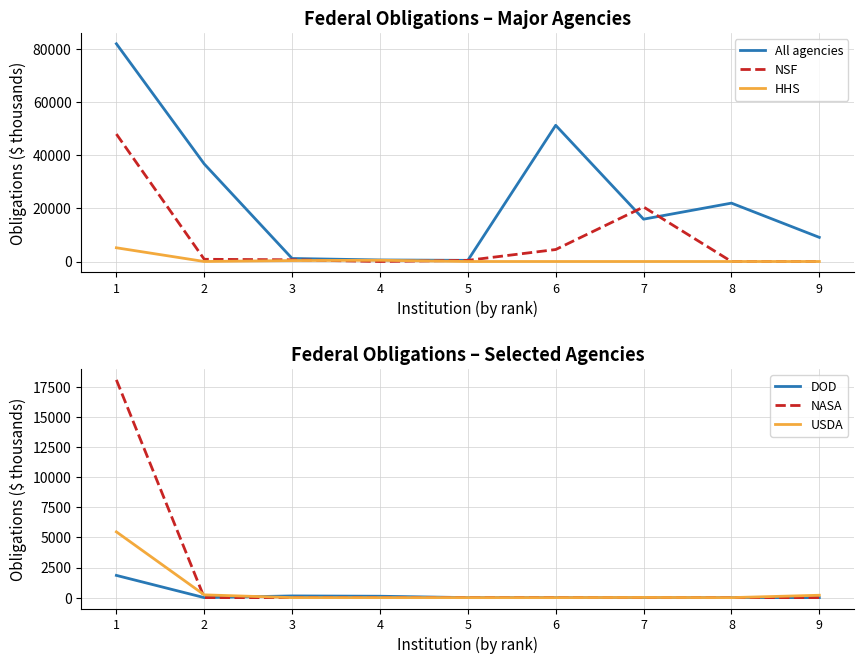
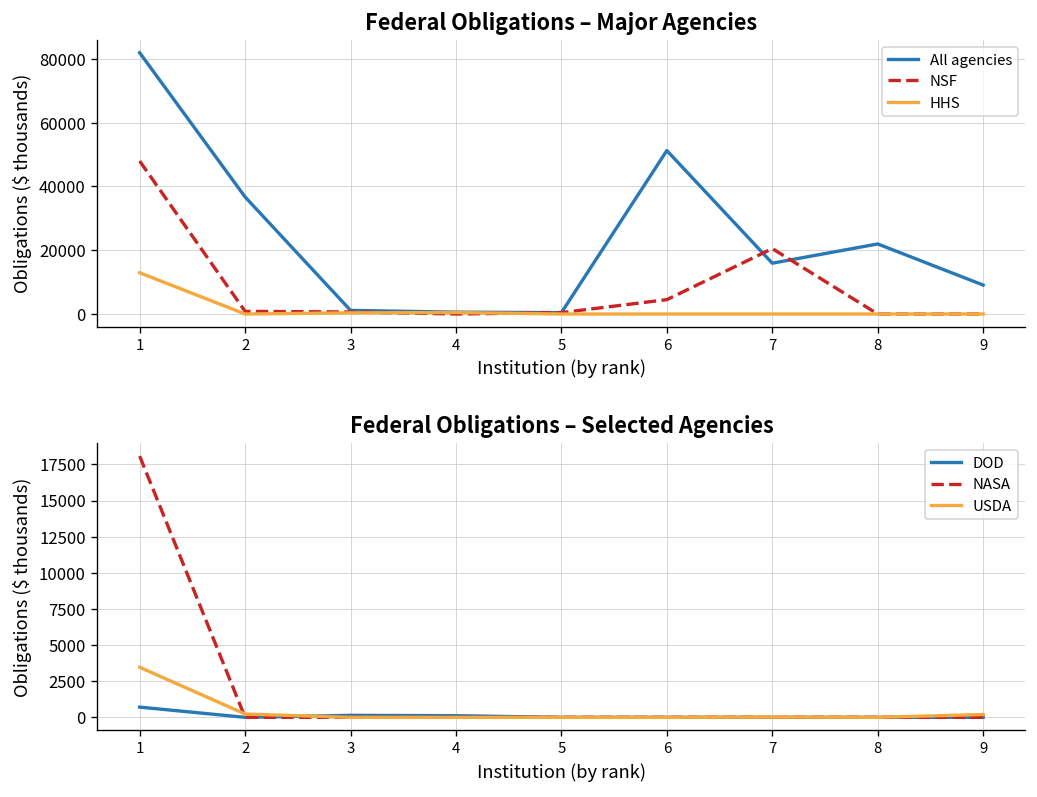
Federal Obligations – Major Agencies, HHS, 1: 5000 -> 13000
Federal Obligations – Selected Agencies, DOD, 1: 1800 -> 700
Federal Obligations – Selected Agencies, USDA, 1: 5500 -> 3500
